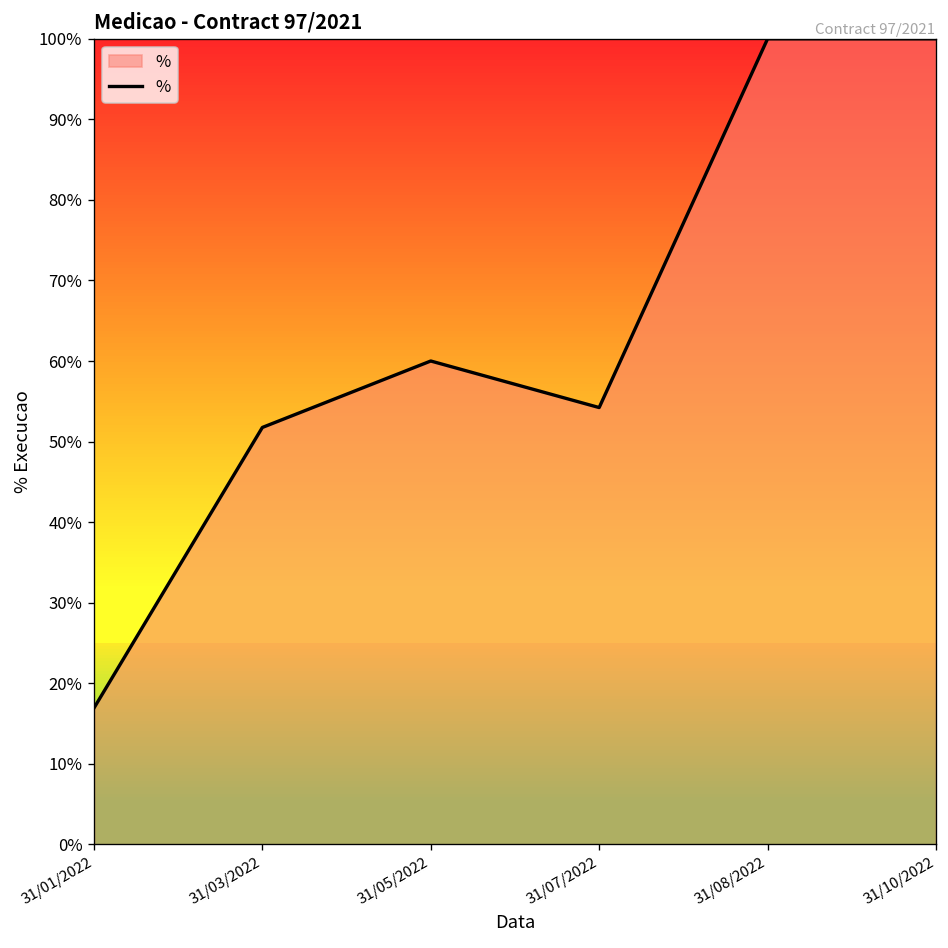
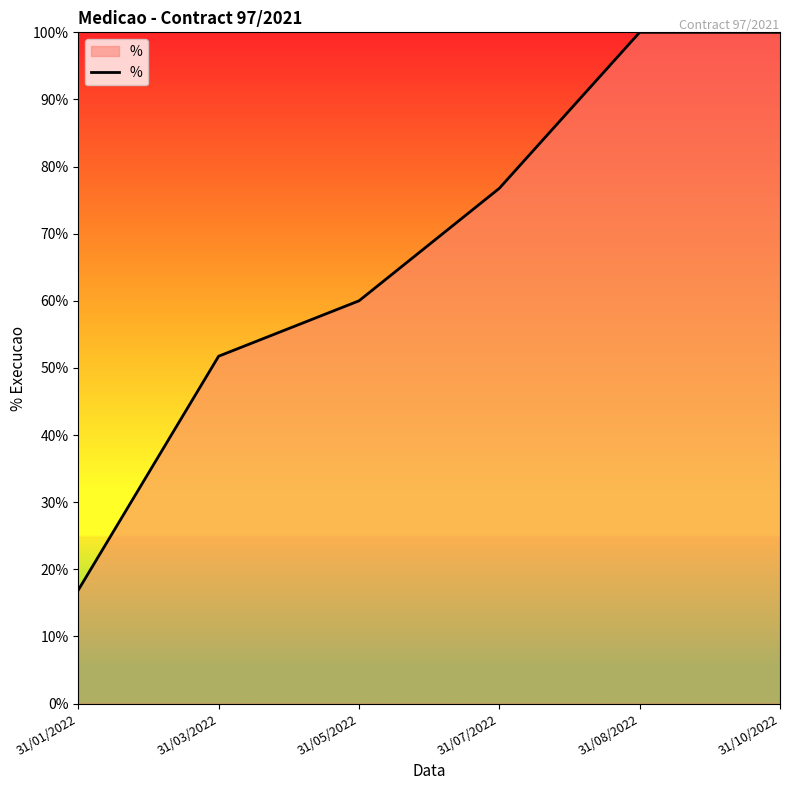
31/07/2022: 54% -> 77%
